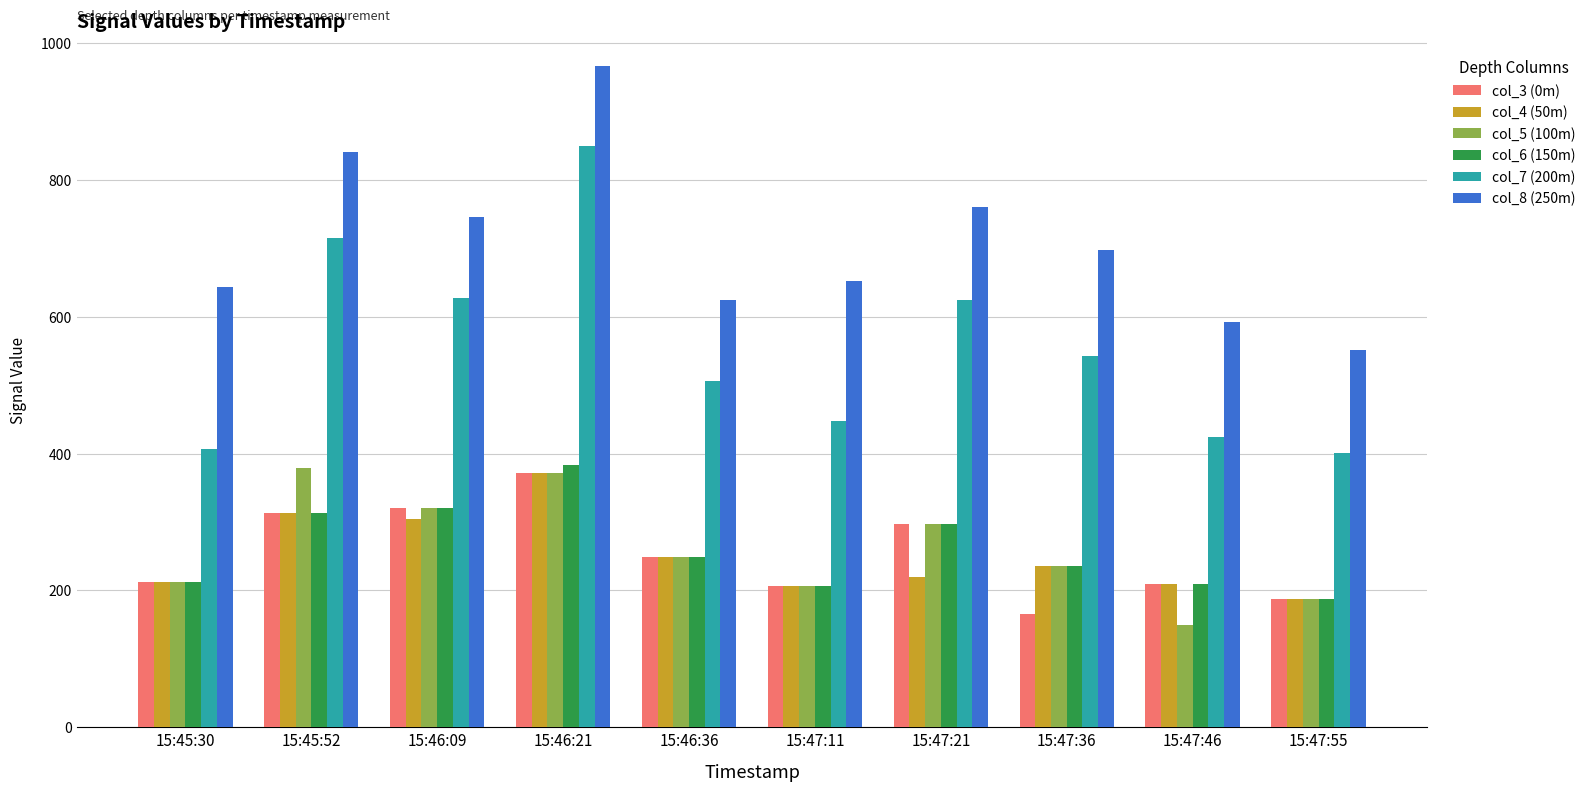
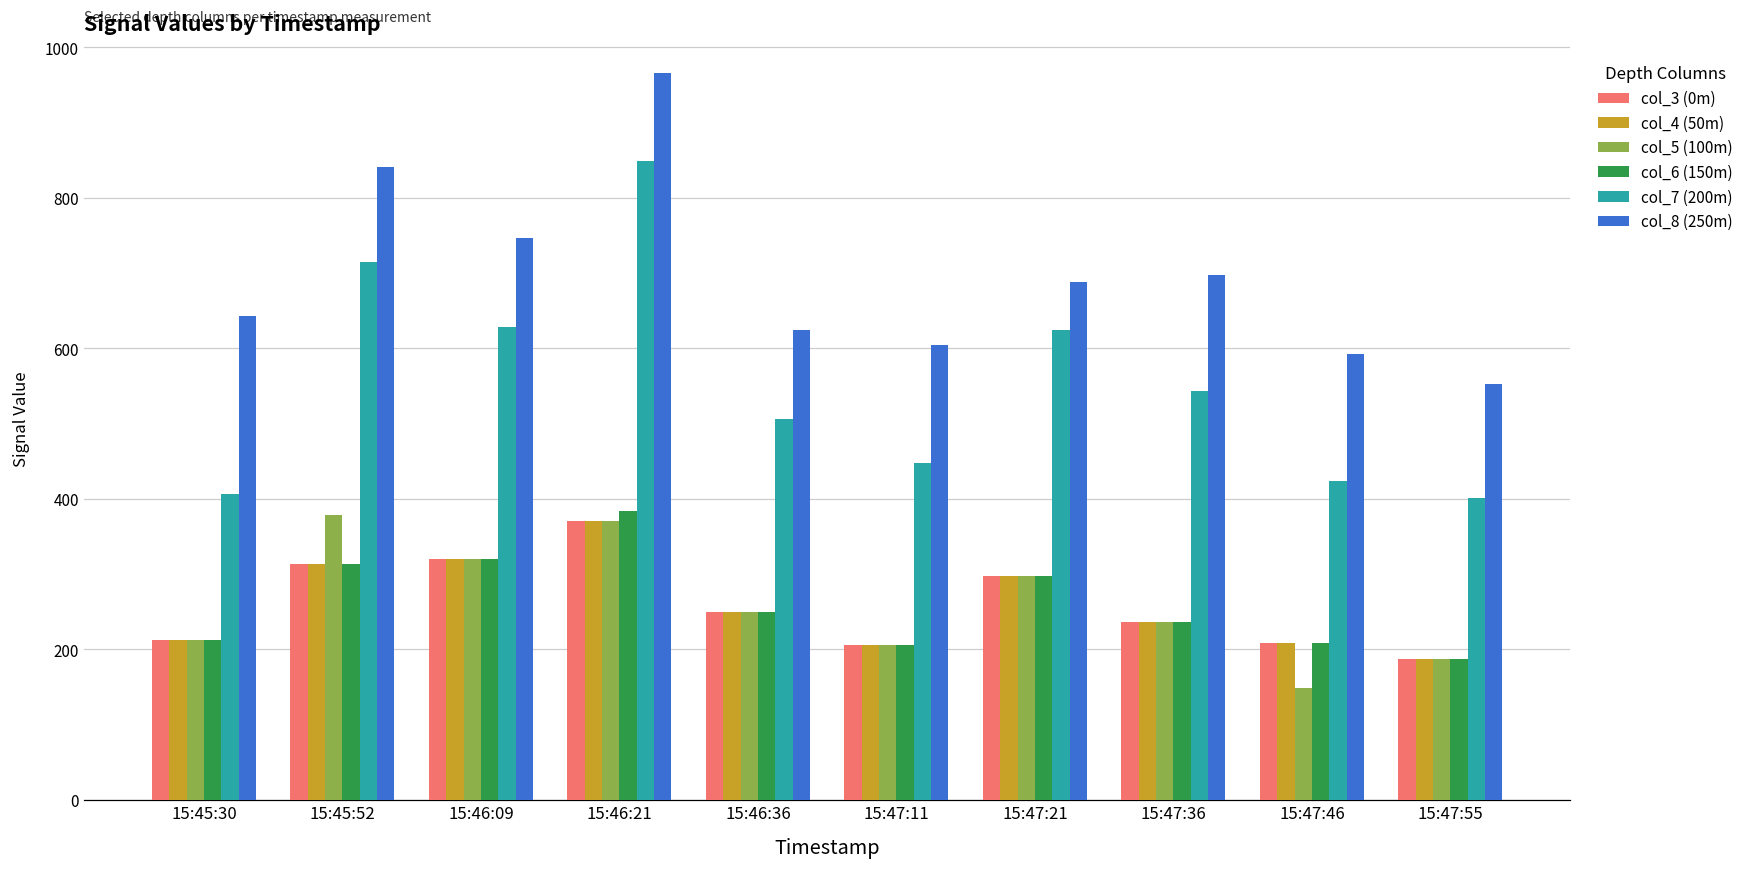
col_4 (50m), 15:46:09: 300 -> 320
col_8 (250m), 15:47:11: 650 -> 600
col_4 (50m), 15:47:21: 220 -> 300
col_8 (250m), 15:47:21: 760 -> 690
col_3 (0m), 15:47:36: 170 -> 240
